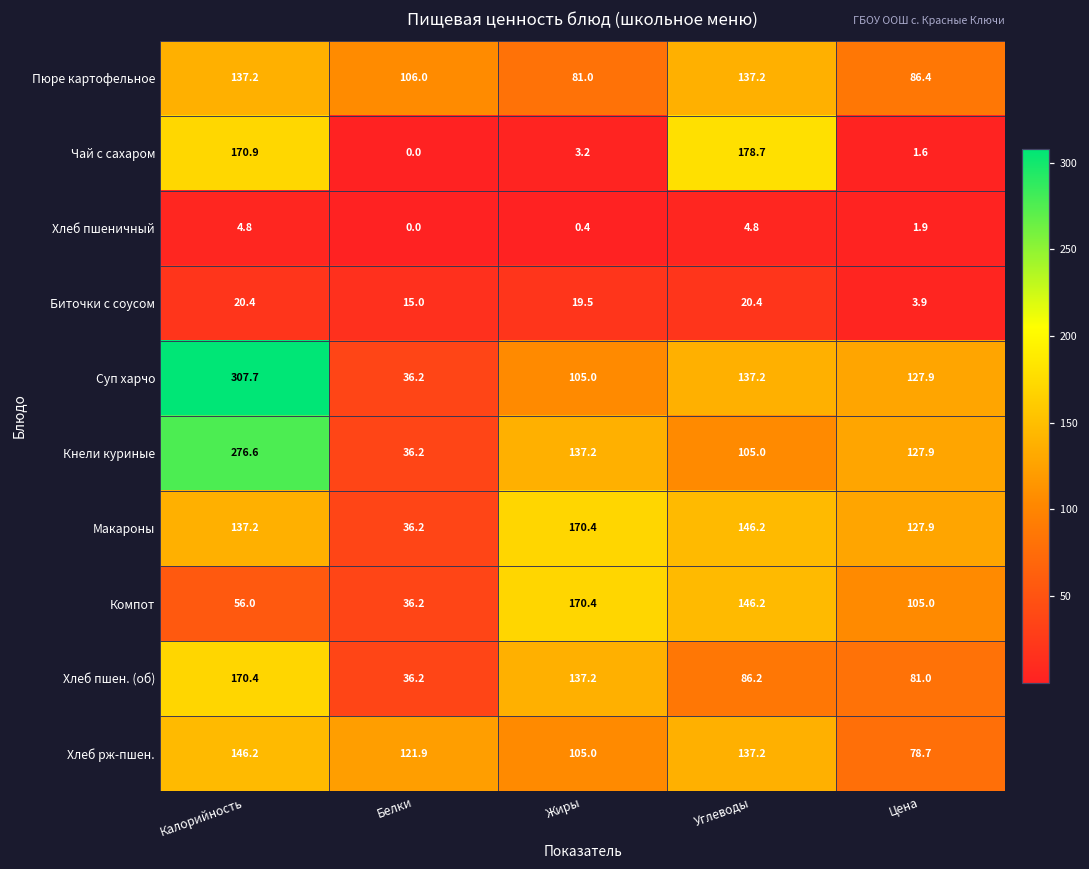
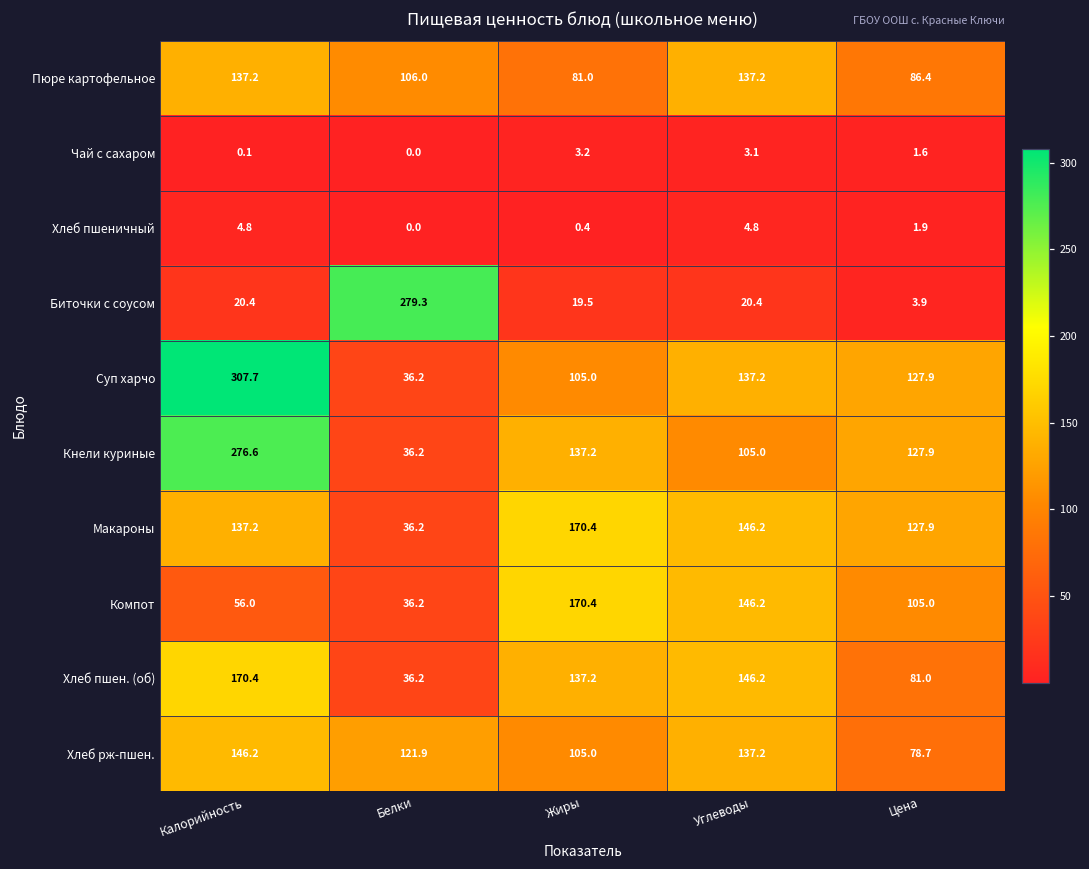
Чай с сахаром, Калорийность: 170.9 -> 0.1
Чай с сахаром, Углеводы: 178.7 -> 3.1
Биточки с соусом, Белки: 15.0 -> 279.3
Хлеб пшен. (об), Углеводы: 86.2 -> 146.2
